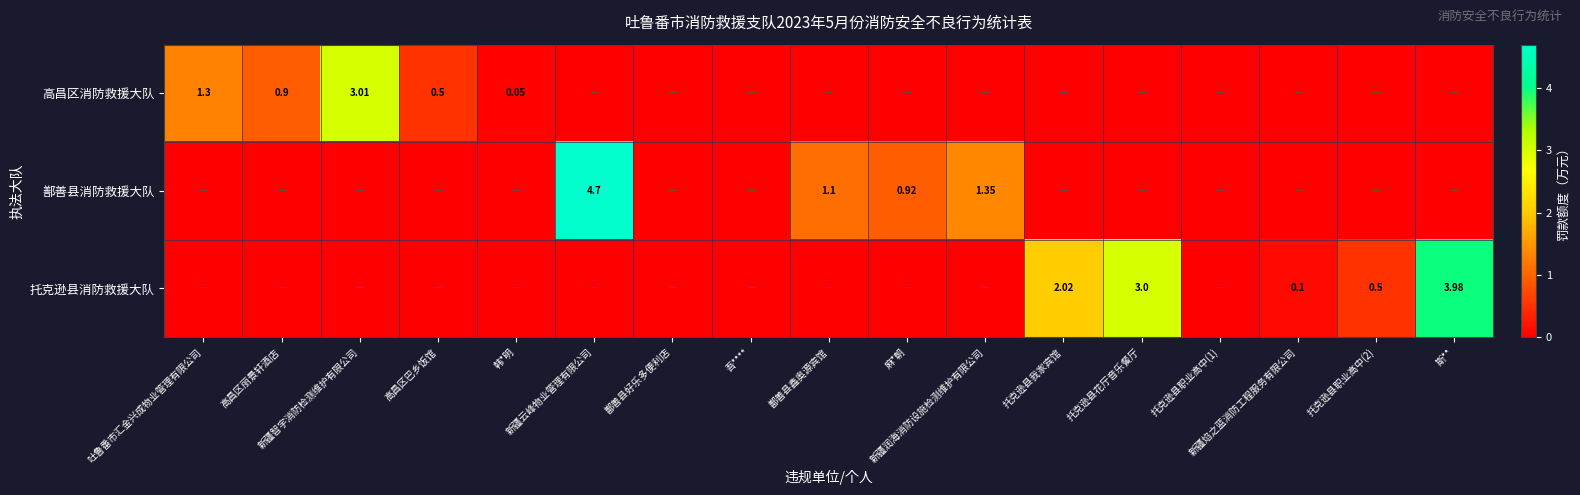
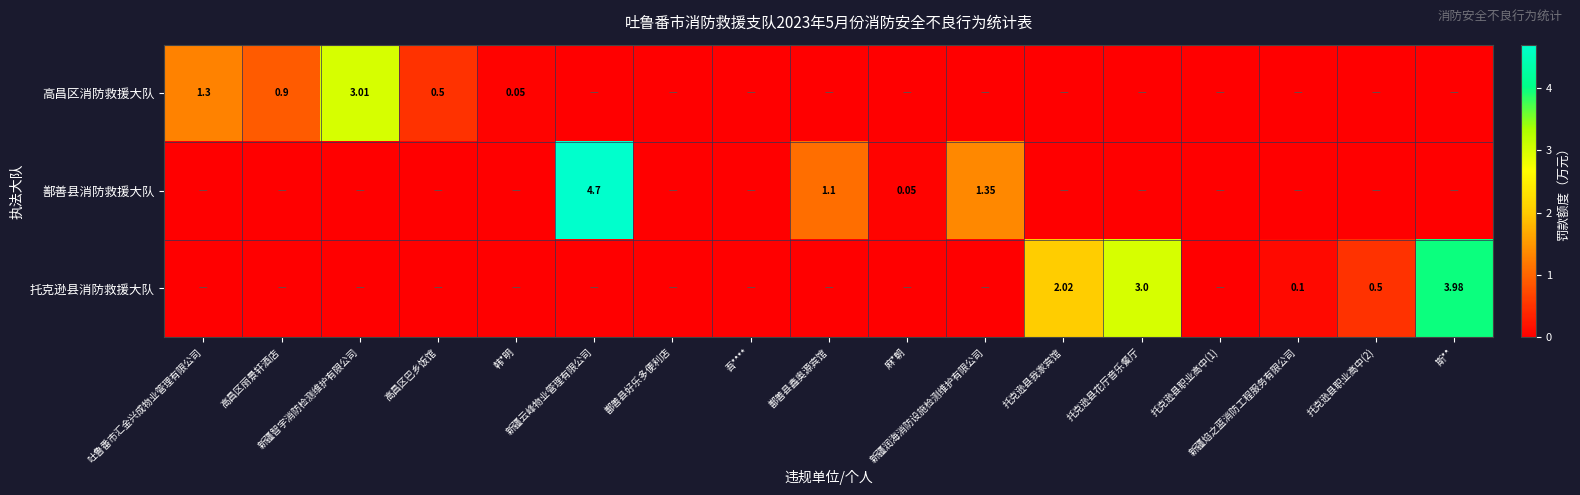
鄯善县消防救援大队, 麻*朝: 0.92 -> 0.05
